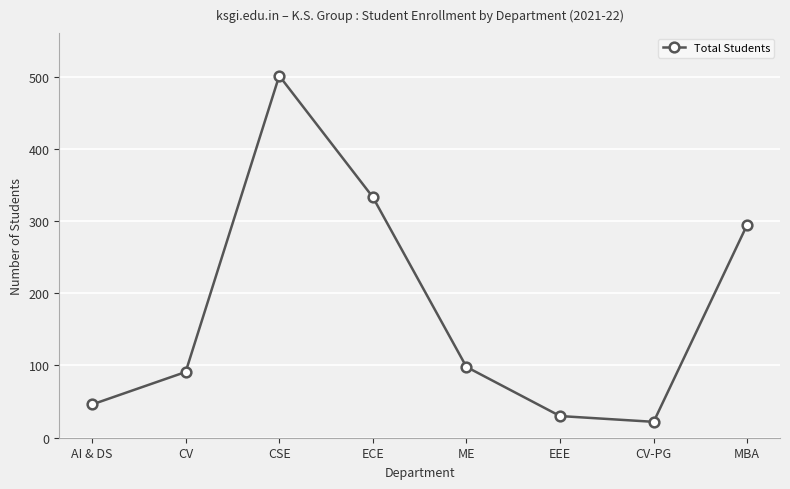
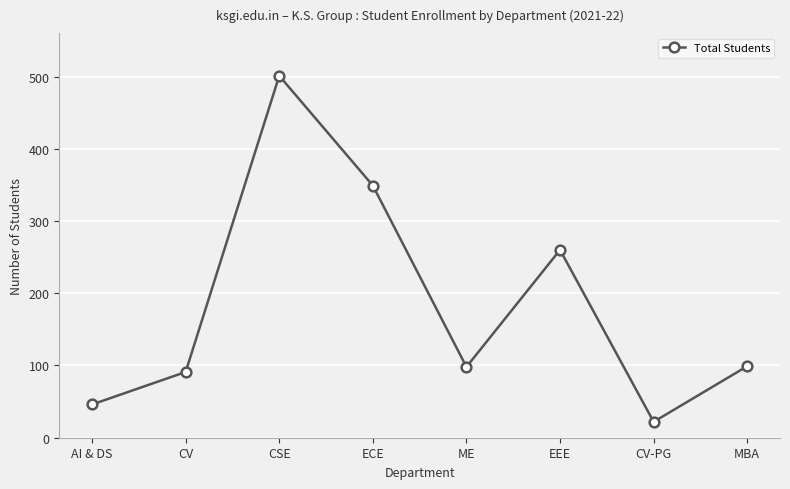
ECE: 330 -> 350
EEE: 30 -> 260
MBA: 300 -> 100
